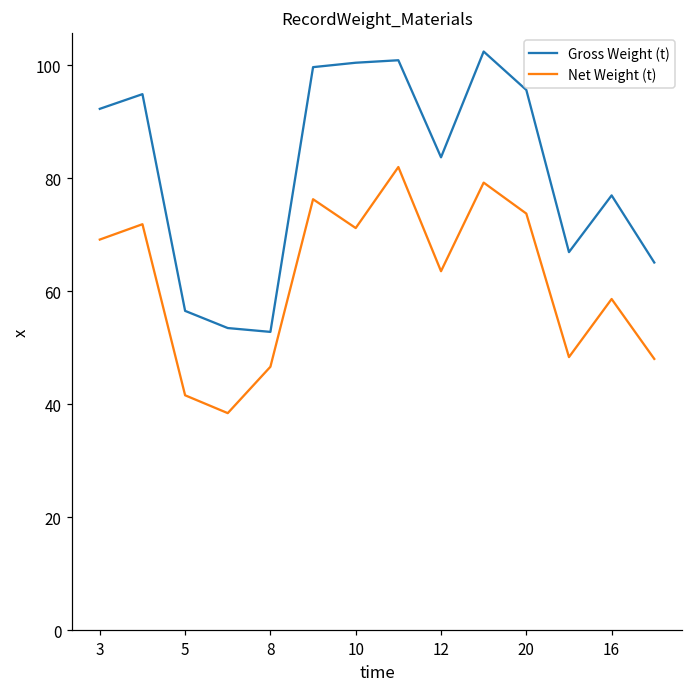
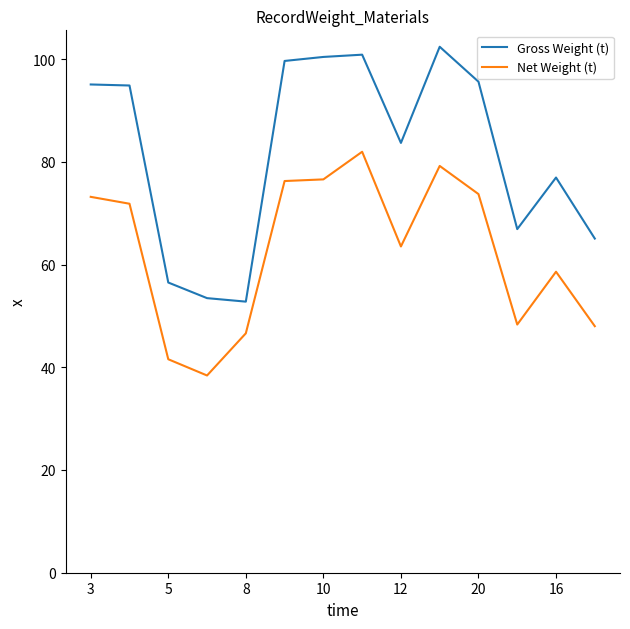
Gross Weight (t), 3: 92 -> 95
Net Weight (t), 3: 69 -> 73
Net Weight (t), 10: 71 -> 77
